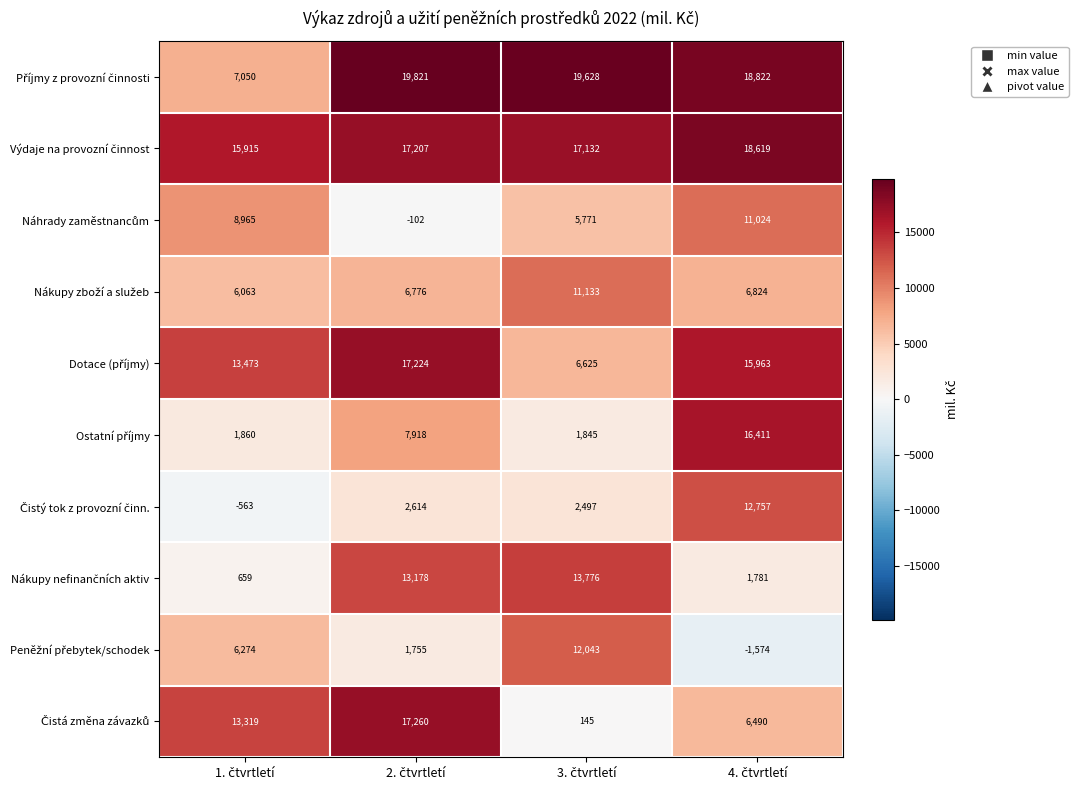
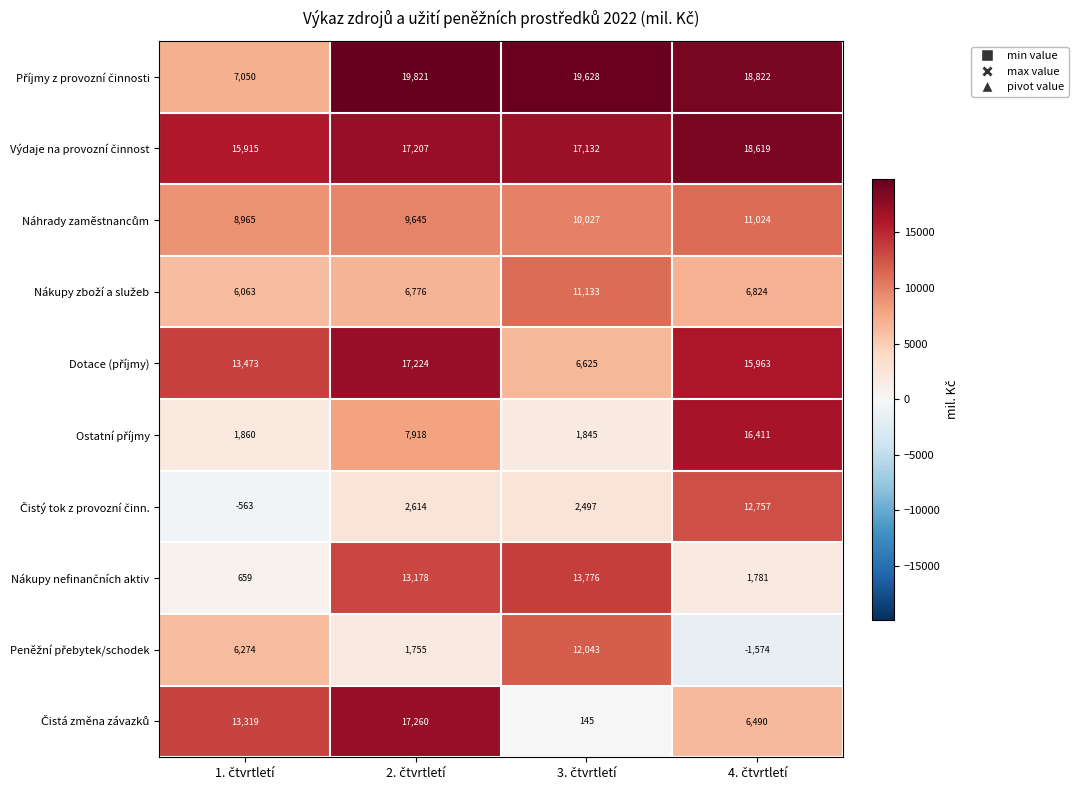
Náhrady zaměstnancům, 2. čtvrtletí: -102 -> 9,645
Náhrady zaměstnancům, 3. čtvrtletí: 5,771 -> 10,027
